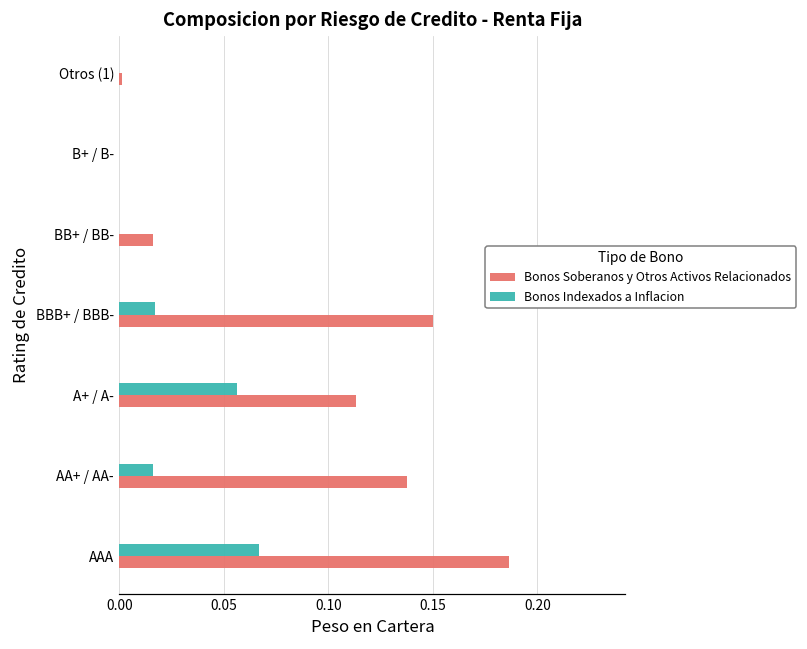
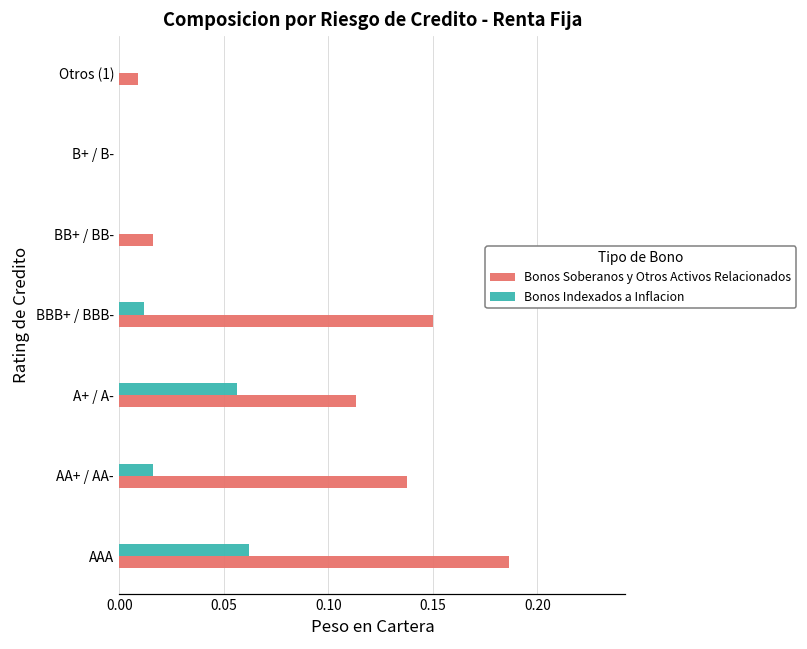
Bonos Soberanos y Otros Activos Relacionados, Otros (1): 0.001 -> 0.009
Bonos Indexados a Inflacion, BBB+ / BBB-: 0.017 -> 0.012
Bonos Indexados a Inflacion, AAA: 0.067 -> 0.062
